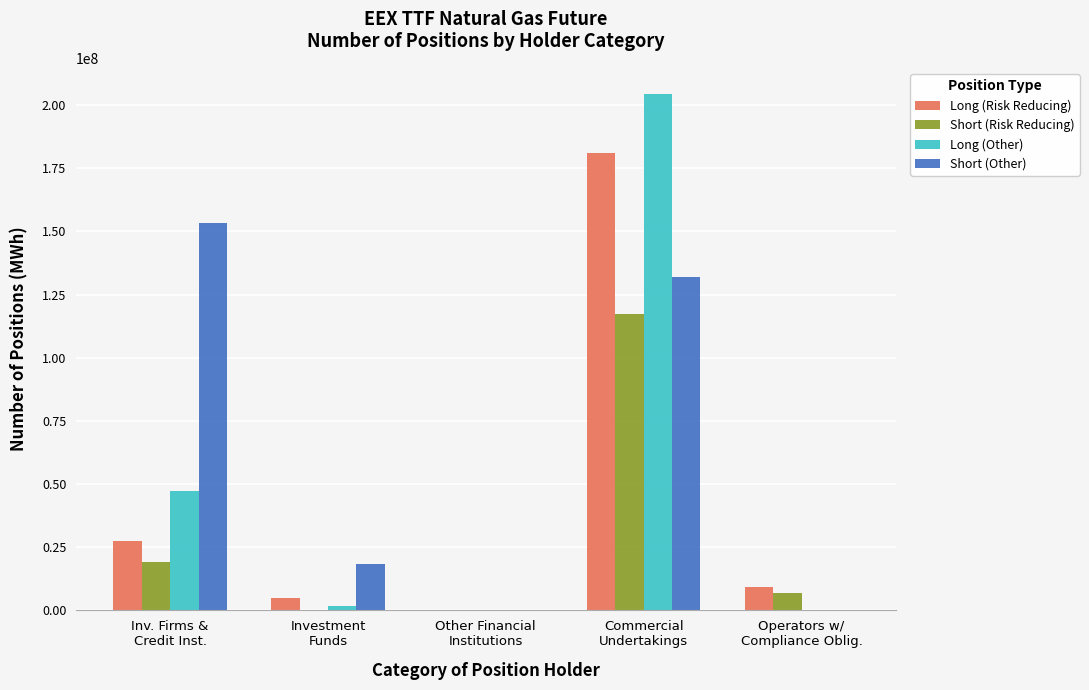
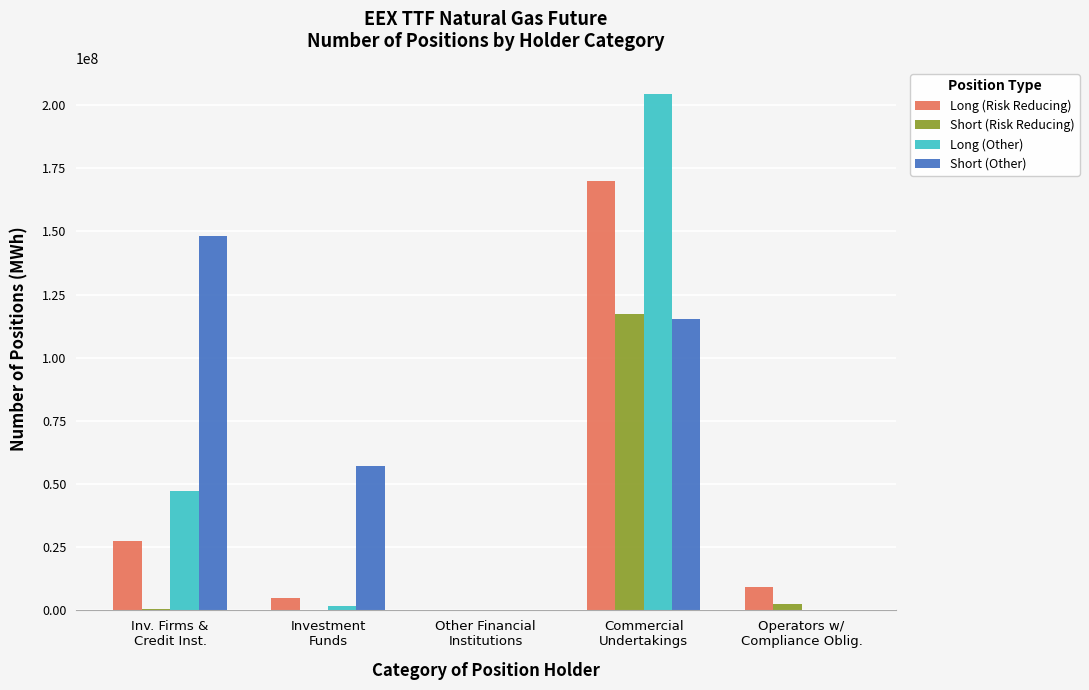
Short (Risk Reducing), Inv. Firms & Credit Inst.: 19000000 -> 1000000
Short (Other), Inv. Firms & Credit Inst.: 153000000 -> 148000000
Short (Other), Investment Funds: 18000000 -> 57000000
Long (Risk Reducing), Commercial Undertakings: 181000000 -> 170000000
Short (Other), Commercial Undertakings: 132000000 -> 115000000
Short (Risk Reducing), Operators w/ Compliance Oblig.: 7000000 -> 2000000
